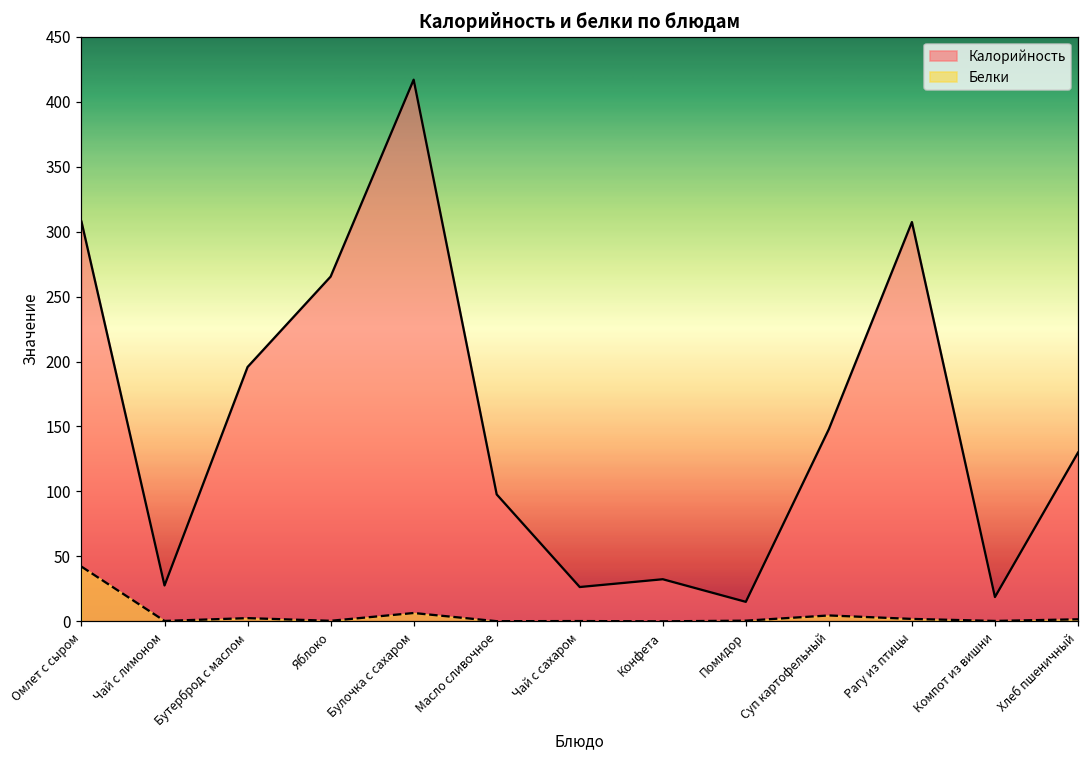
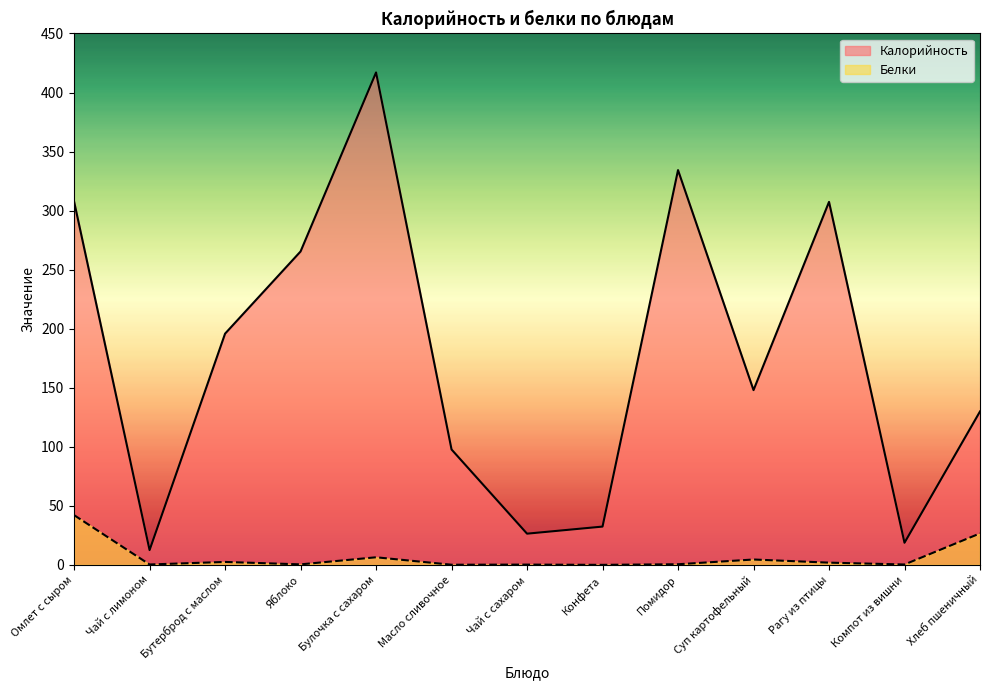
Калорийность, Чай с лимоном: 28 -> 13
Калорийность, Помидор: 15 -> 334
Белки, Хлеб пшеничный: 2 -> 27
